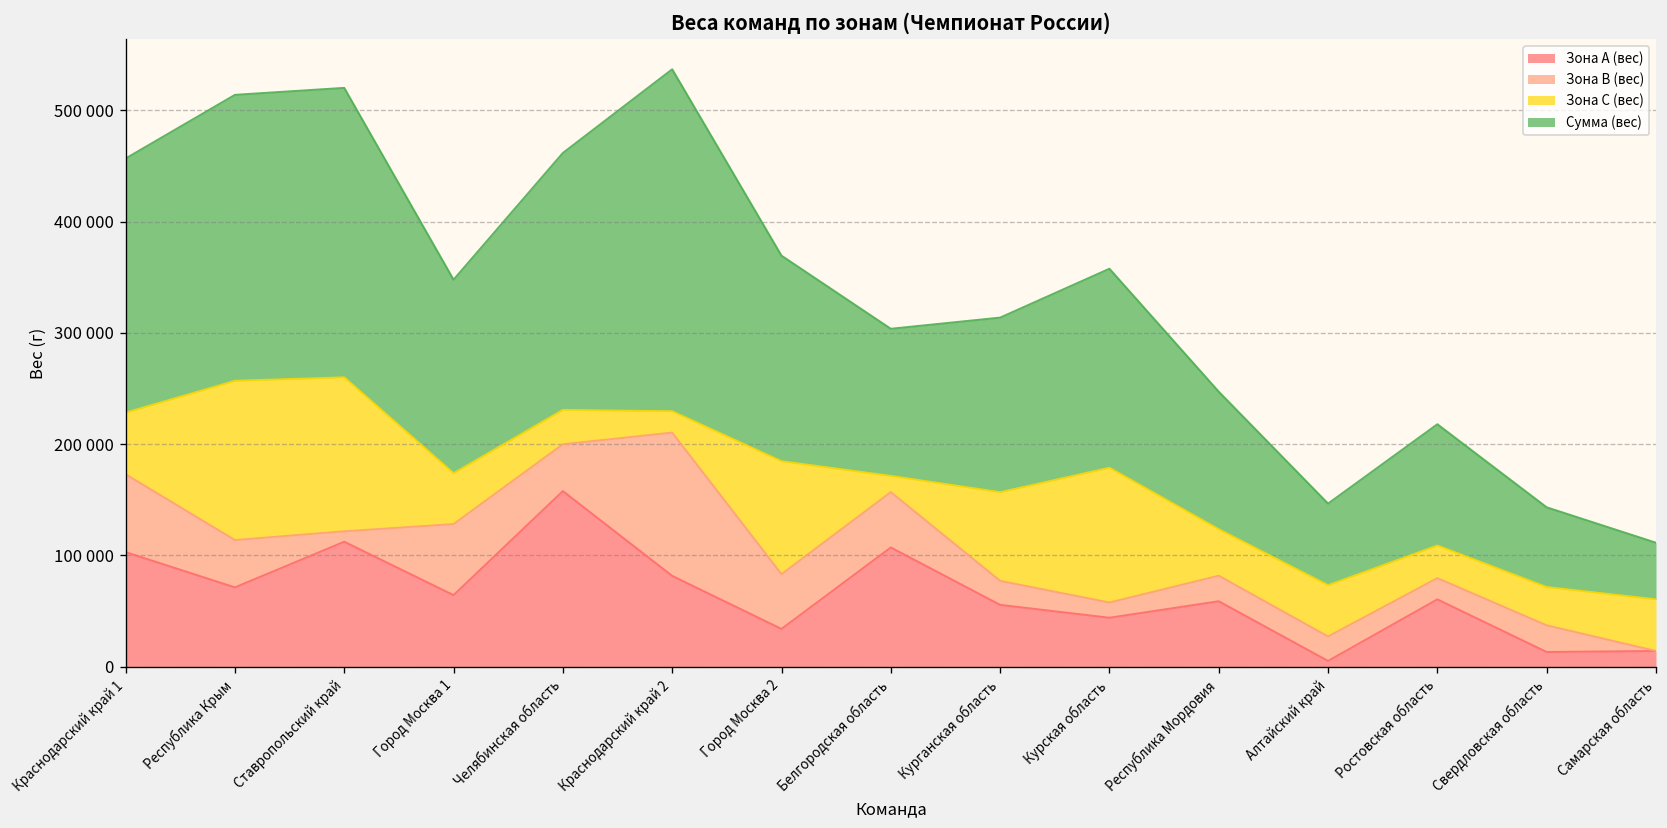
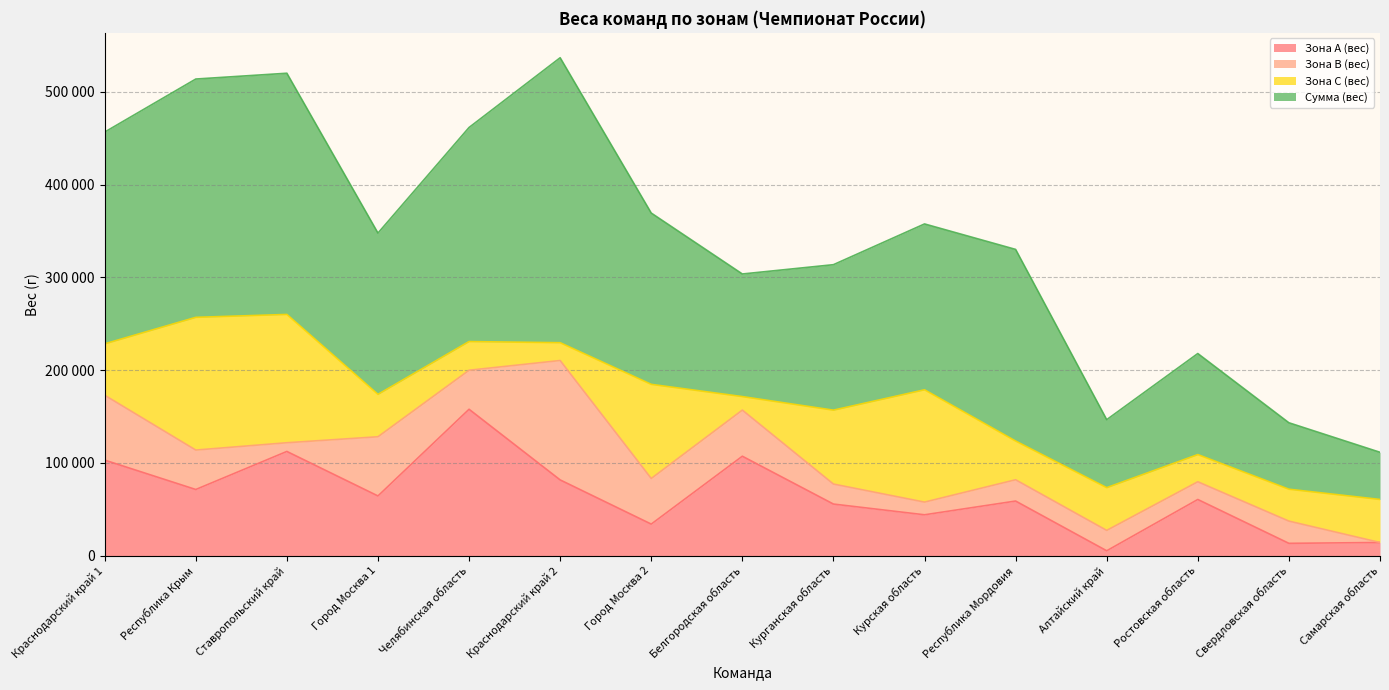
Сумма (вес), Республика Мордовия: 120000 -> 210000
